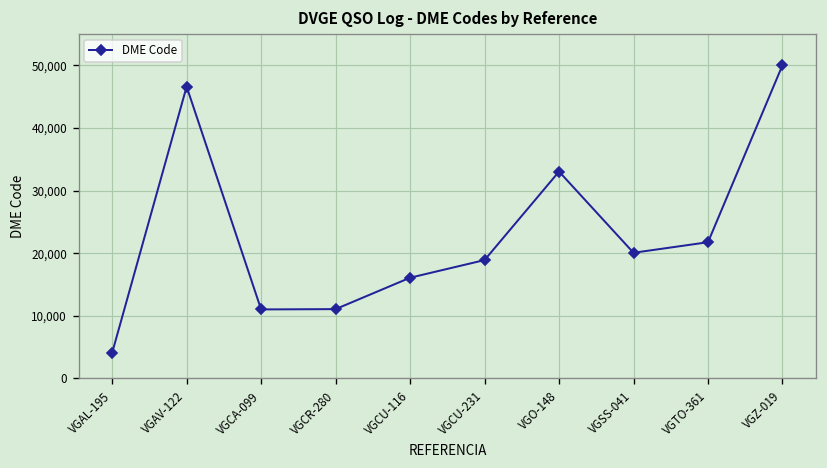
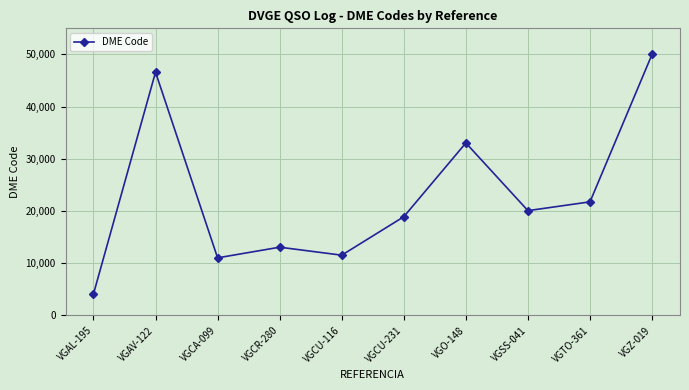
VGCR-280: 11,000 -> 13,000
VGCU-116: 16,000 -> 12,000
